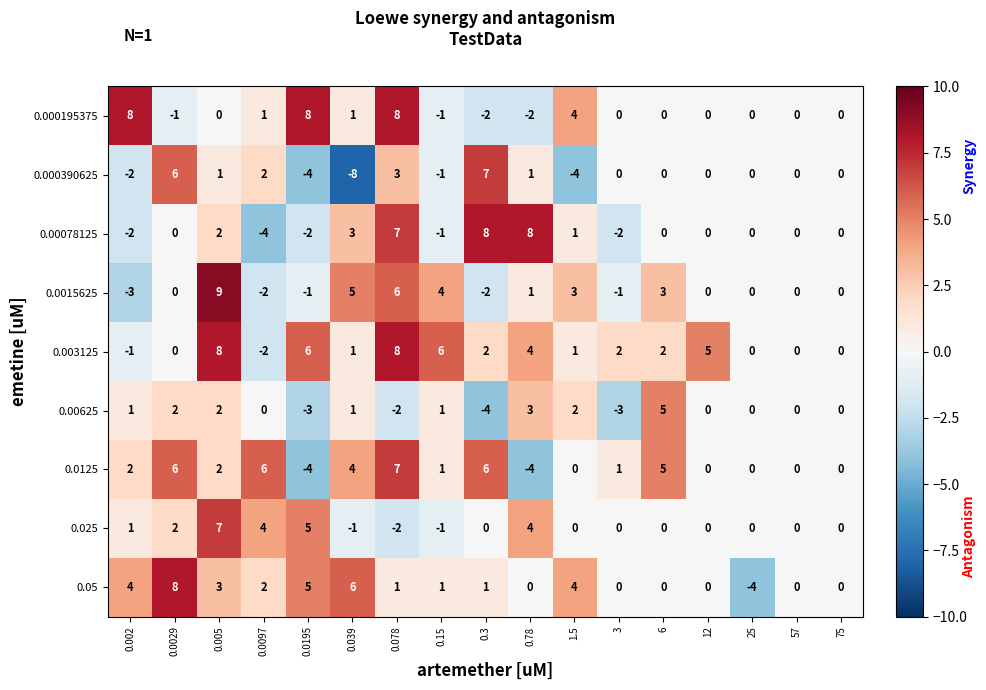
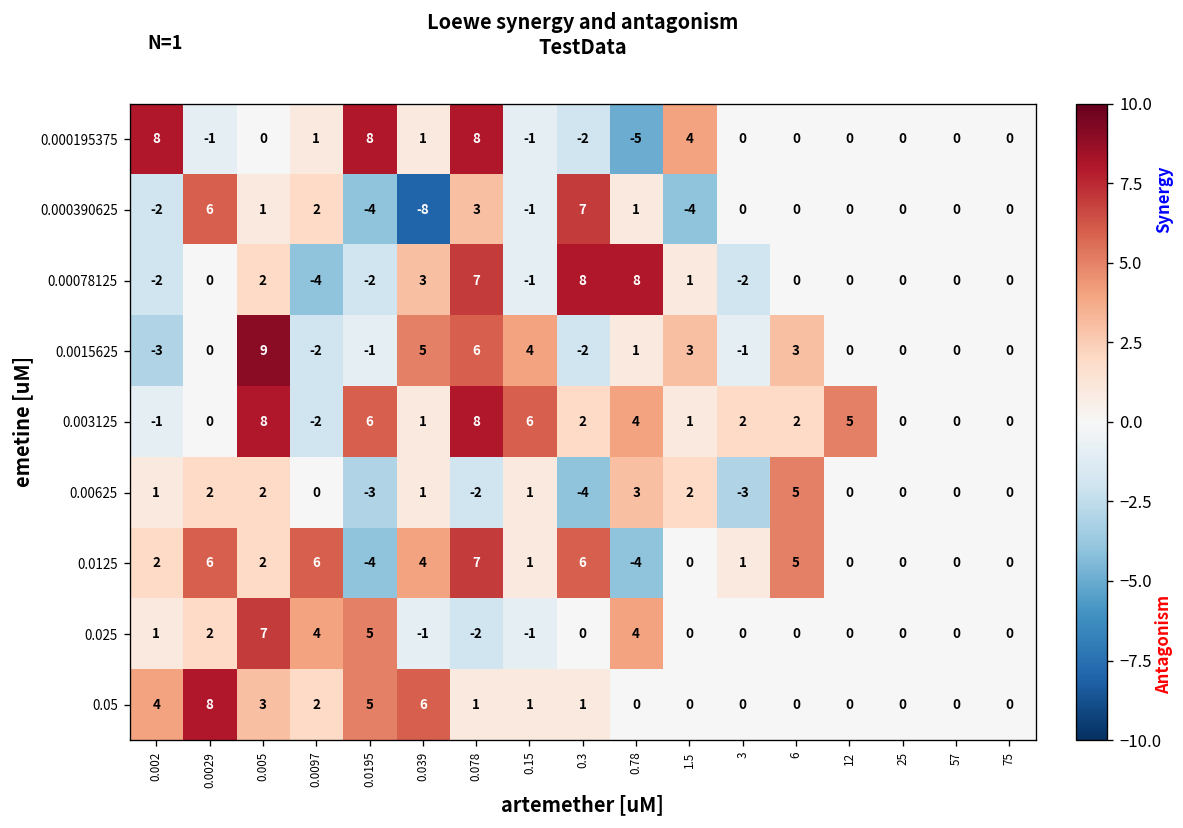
0.000195375, 0.78: -2 -> -5
0.05, 1.5: 4 -> 0
0.05, 25: -4 -> 0
